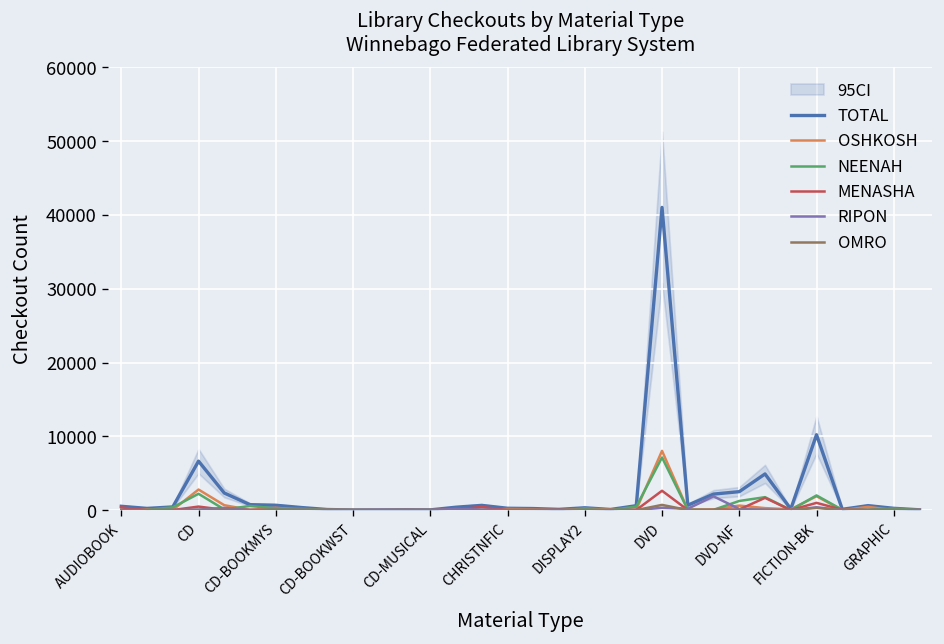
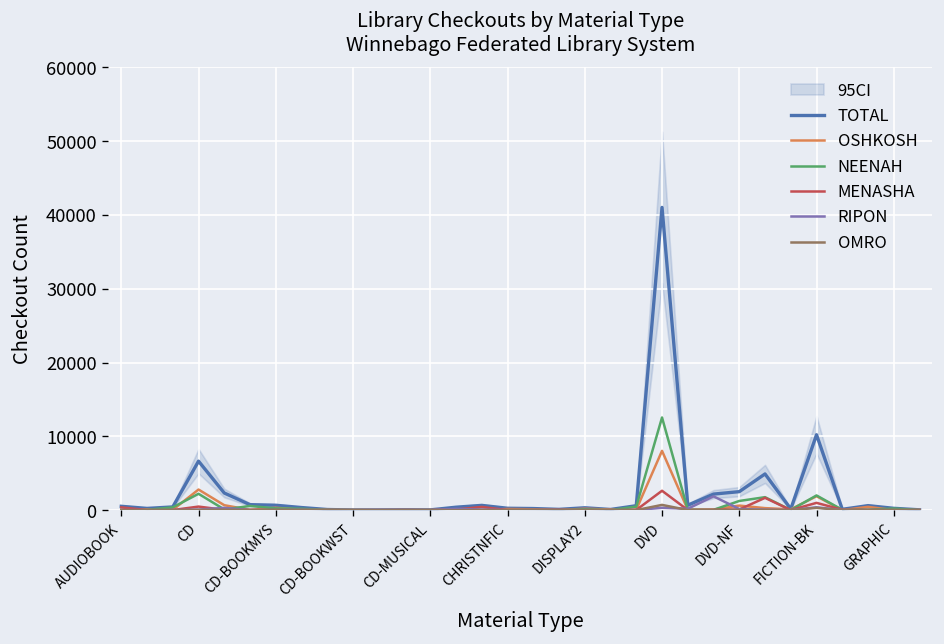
NEENAH, DVD: 7000 -> 13000
